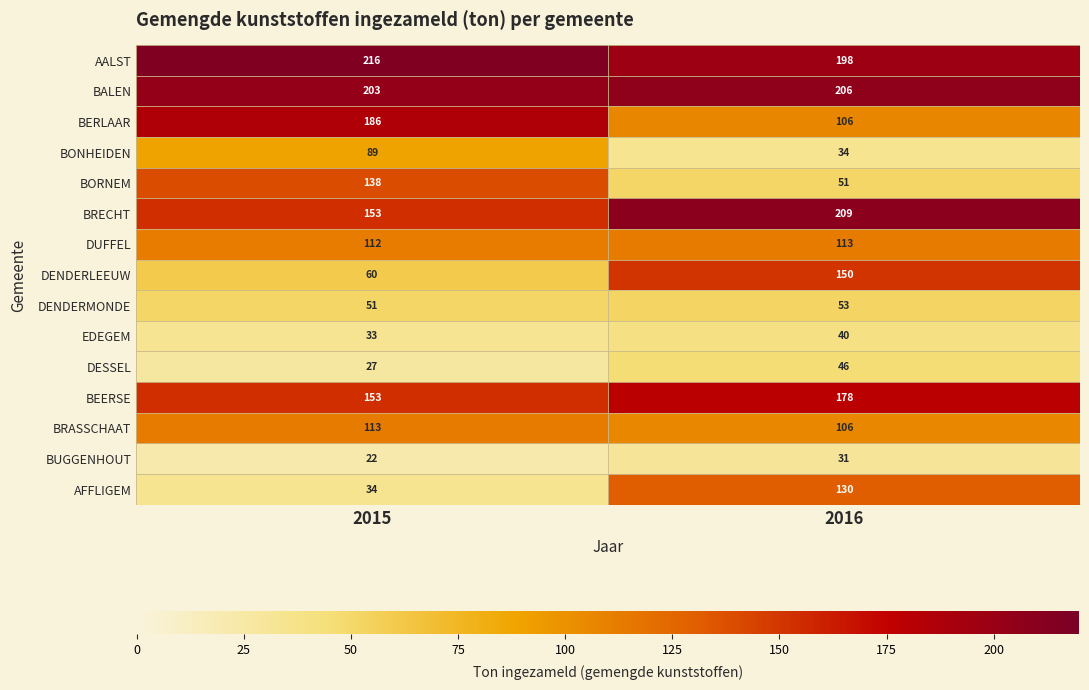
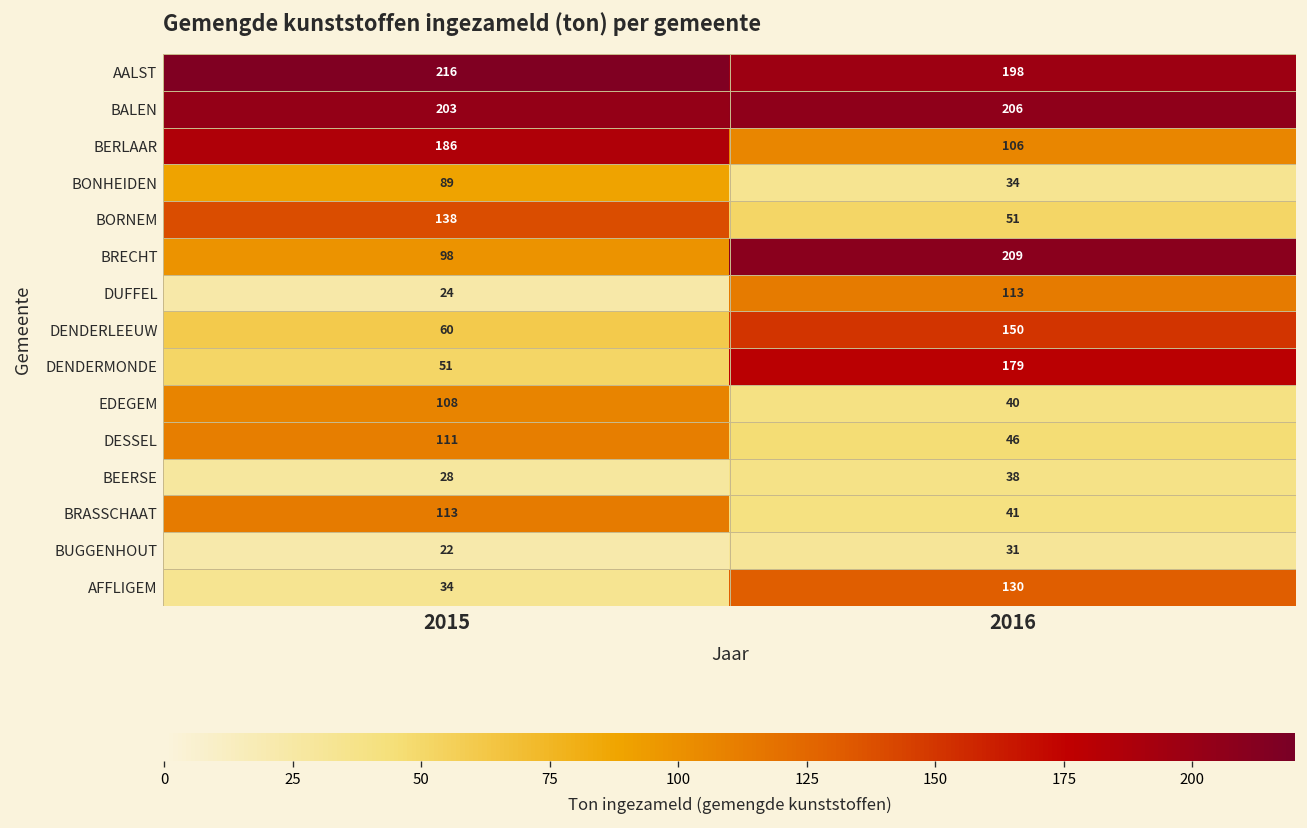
BRECHT, 2015: 153 -> 98
DUFFEL, 2015: 112 -> 24
DENDERMONDE, 2016: 53 -> 179
EDEGEM, 2015: 33 -> 108
DESSEL, 2015: 27 -> 111
BEERSE, 2015: 153 -> 28
BEERSE, 2016: 178 -> 38
BRASSCHAAT, 2016: 106 -> 41
